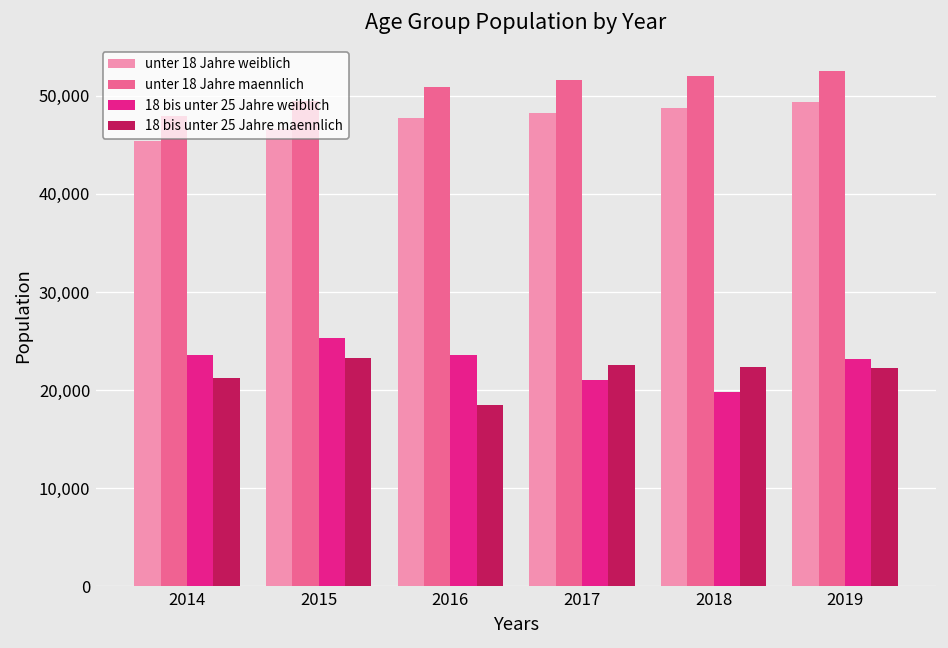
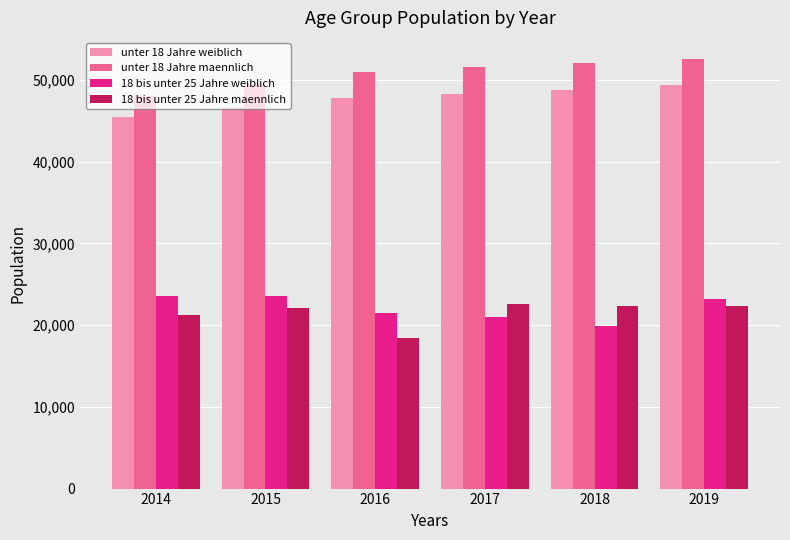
18 bis unter 25 Jahre weiblich, 2015: 25,000 -> 24,000
18 bis unter 25 Jahre maennlich, 2015: 23,000 -> 22,000
18 bis unter 25 Jahre weiblich, 2016: 24,000 -> 22,000
